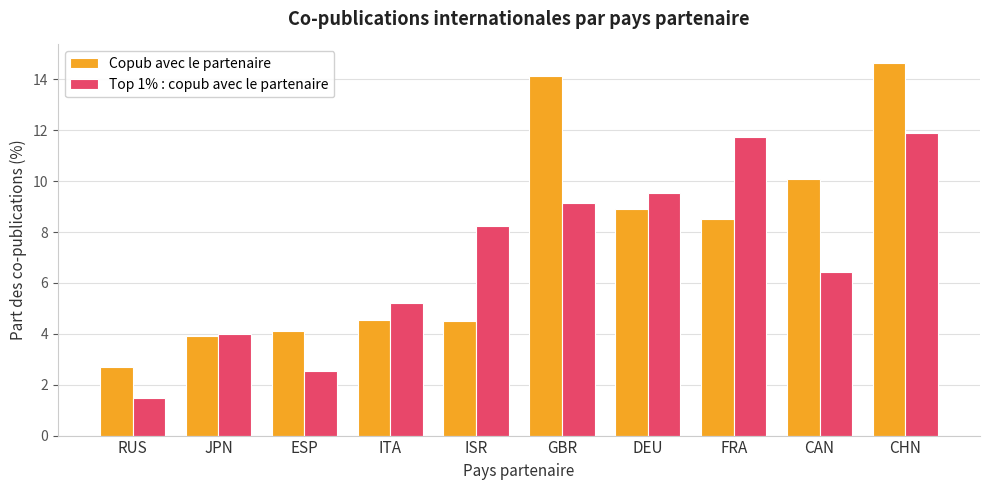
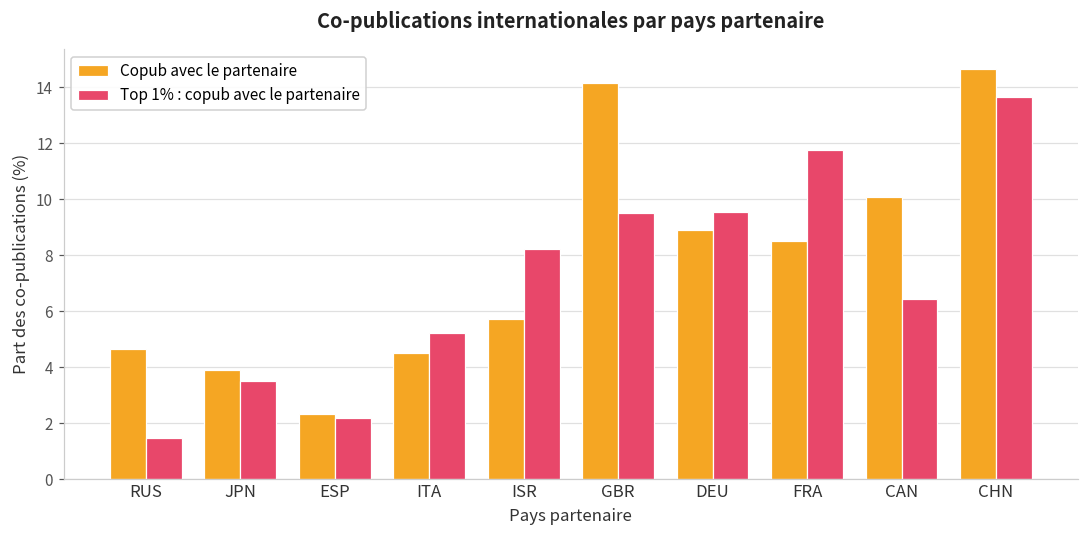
Copub avec le partenaire, RUS: 2.7 -> 4.7
Top 1% : copub avec le partenaire, JPN: 4.0 -> 3.5
Copub avec le partenaire, ESP: 4.1 -> 2.3
Top 1% : copub avec le partenaire, ESP: 2.5 -> 2.2
Copub avec le partenaire, ISR: 4.5 -> 5.7
Top 1% : copub avec le partenaire, GBR: 9.1 -> 9.5
Top 1% : copub avec le partenaire, CHN: 11.9 -> 13.6
